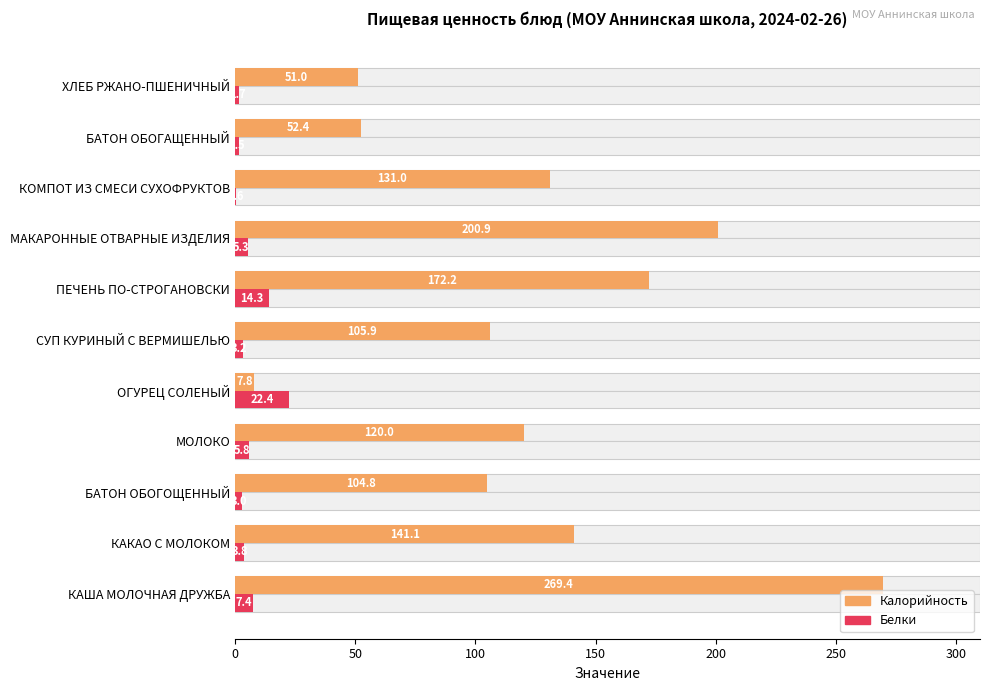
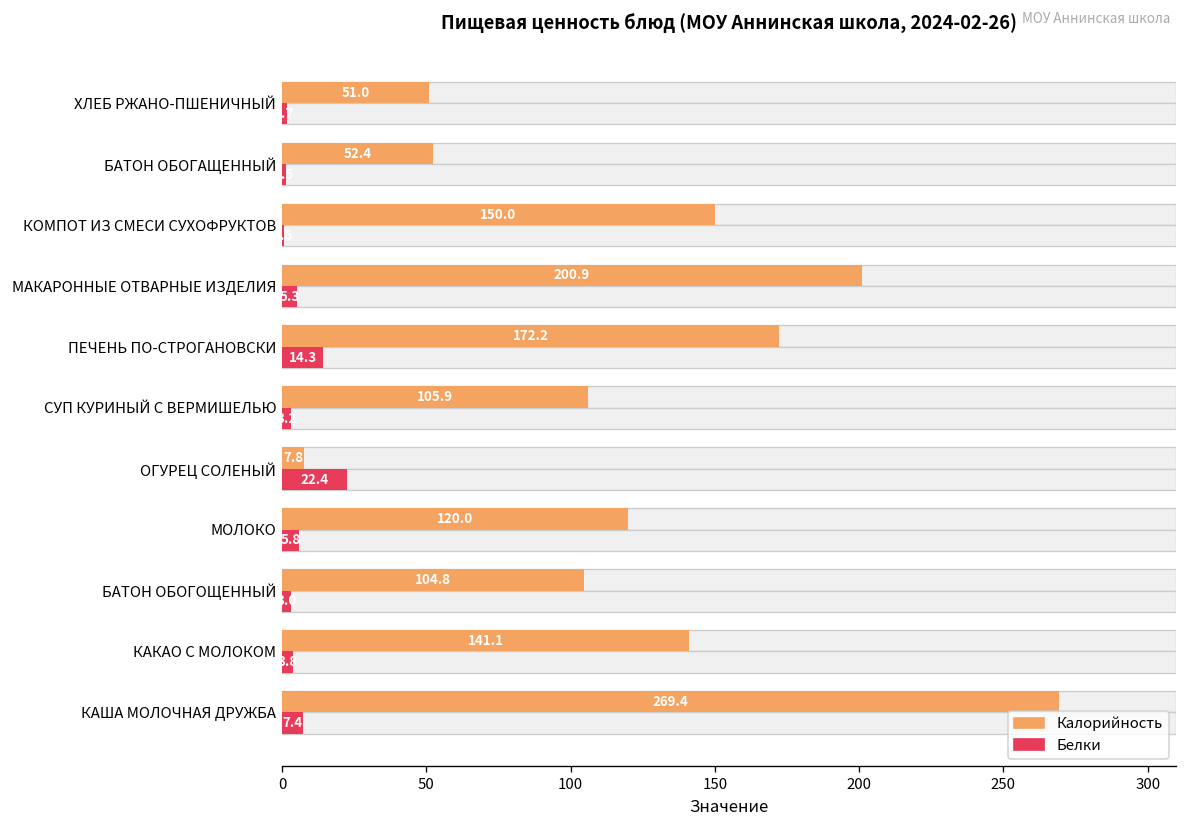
Калорийность, КОМПОТ ИЗ СМЕСИ СУХОФРУКТОВ: 131.0 -> 150.0
